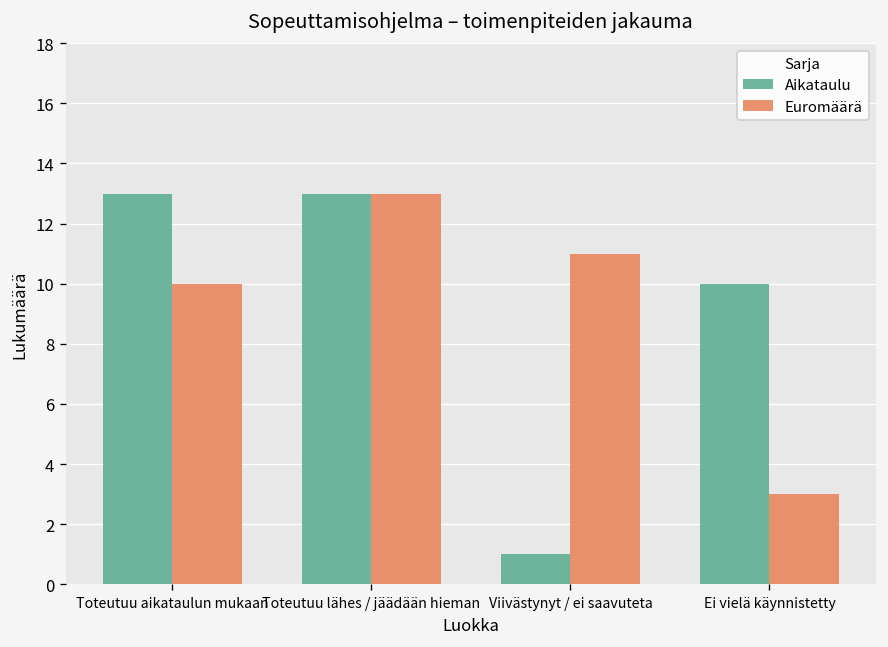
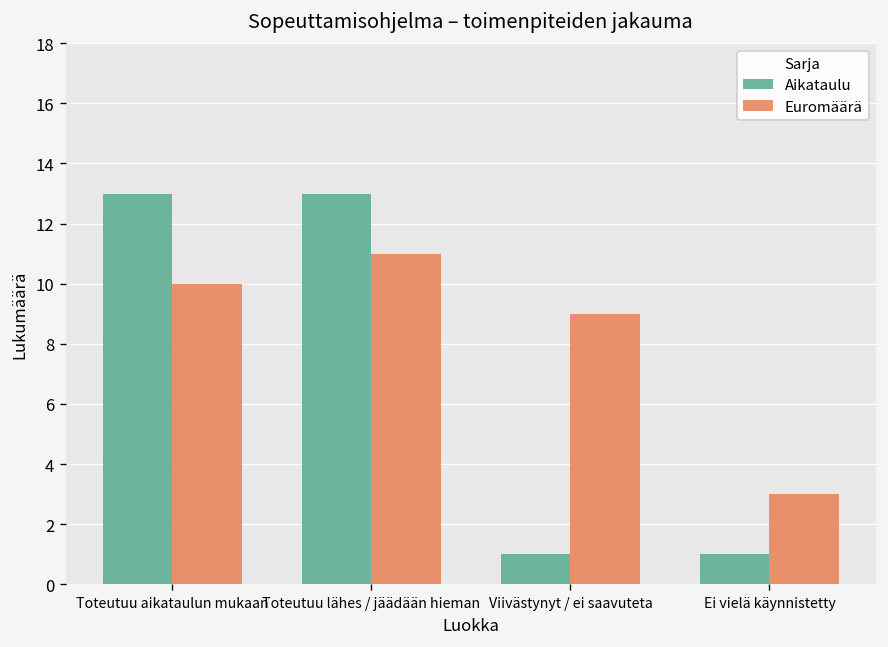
Euromäärä, Toteutuu lähes / jäädään hieman: 13 -> 11
Euromäärä, Viivästynyt / ei saavuteta: 11 -> 9
Aikataulu, Ei vielä käynnistetty: 10 -> 1
